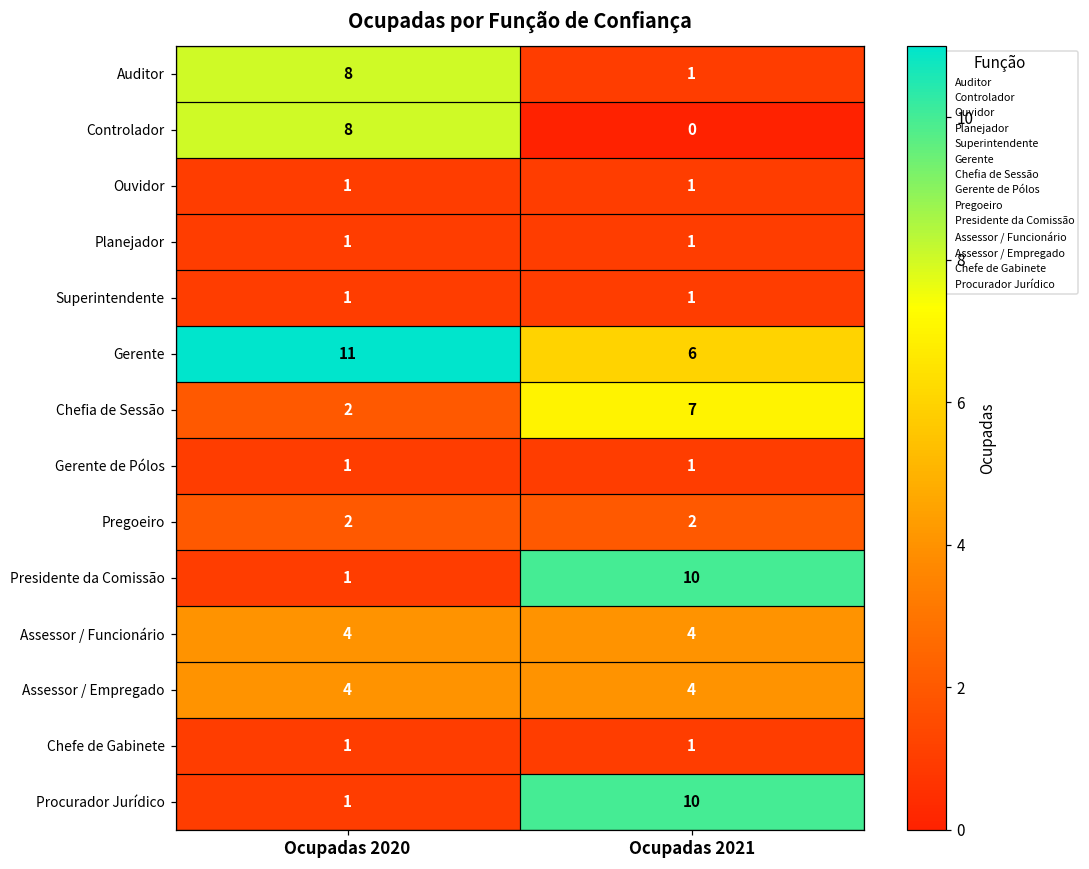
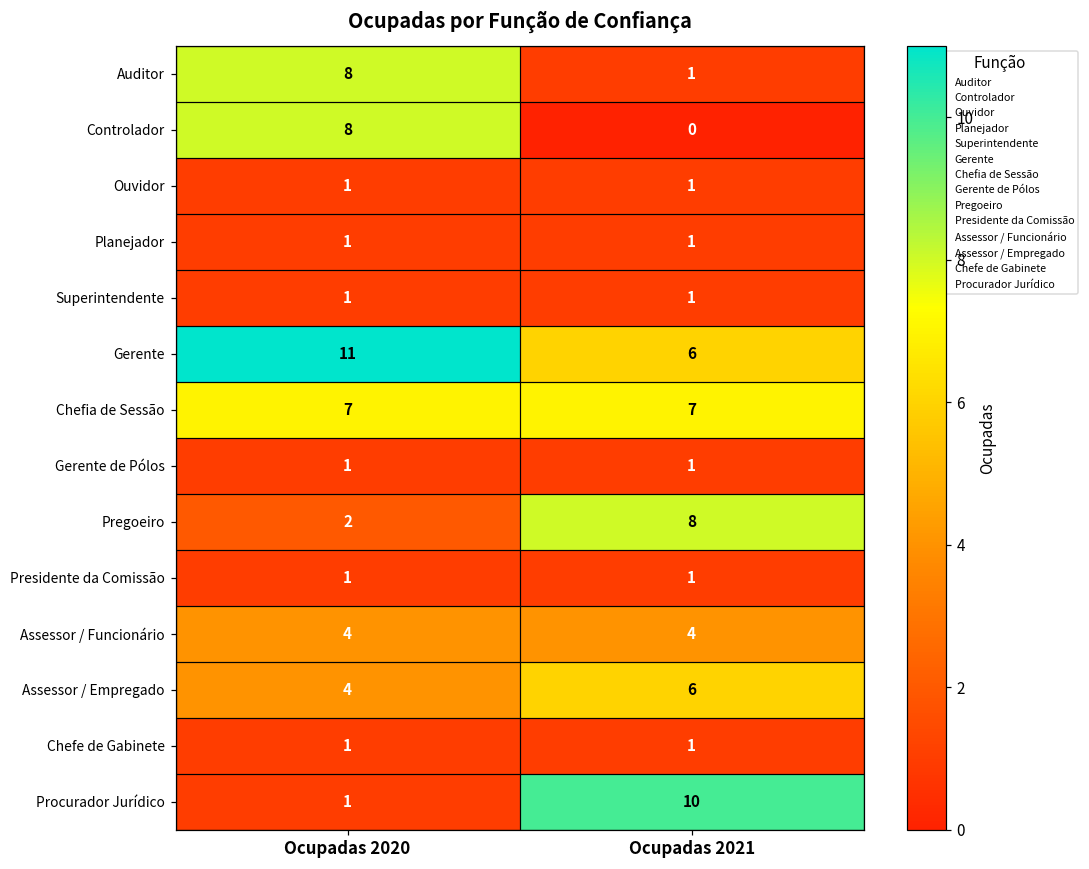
Chefia de Sessão, Ocupadas 2020: 2 -> 7
Pregoeiro, Ocupadas 2021: 2 -> 8
Presidente da Comissão, Ocupadas 2021: 10 -> 1
Assessor / Empregado, Ocupadas 2021: 4 -> 6
